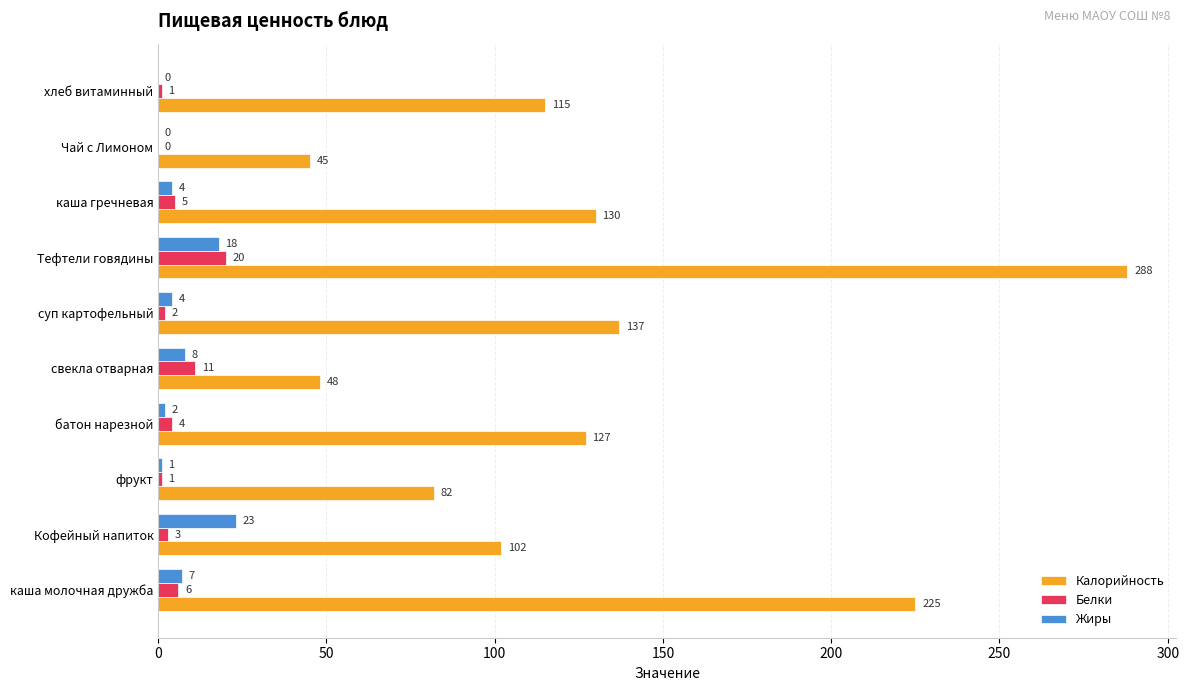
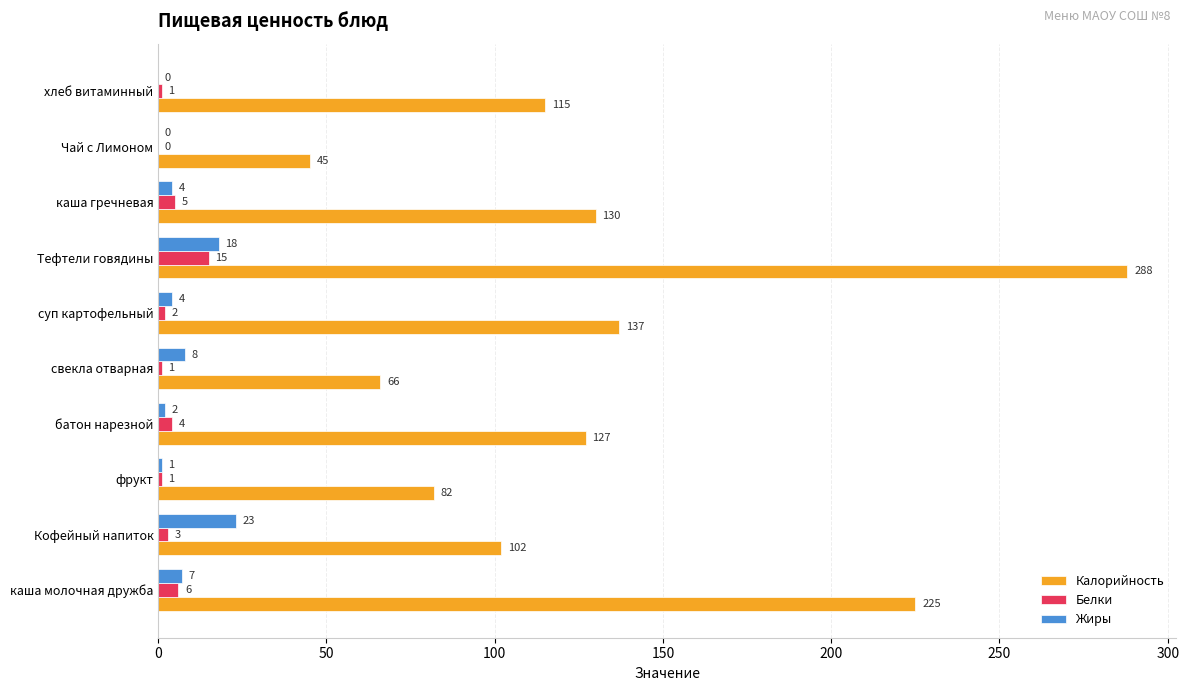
Белки, Тефтели говядины: 20 -> 15
Белки, свекла отварная: 11 -> 1
Калорийность, свекла отварная: 48 -> 66
